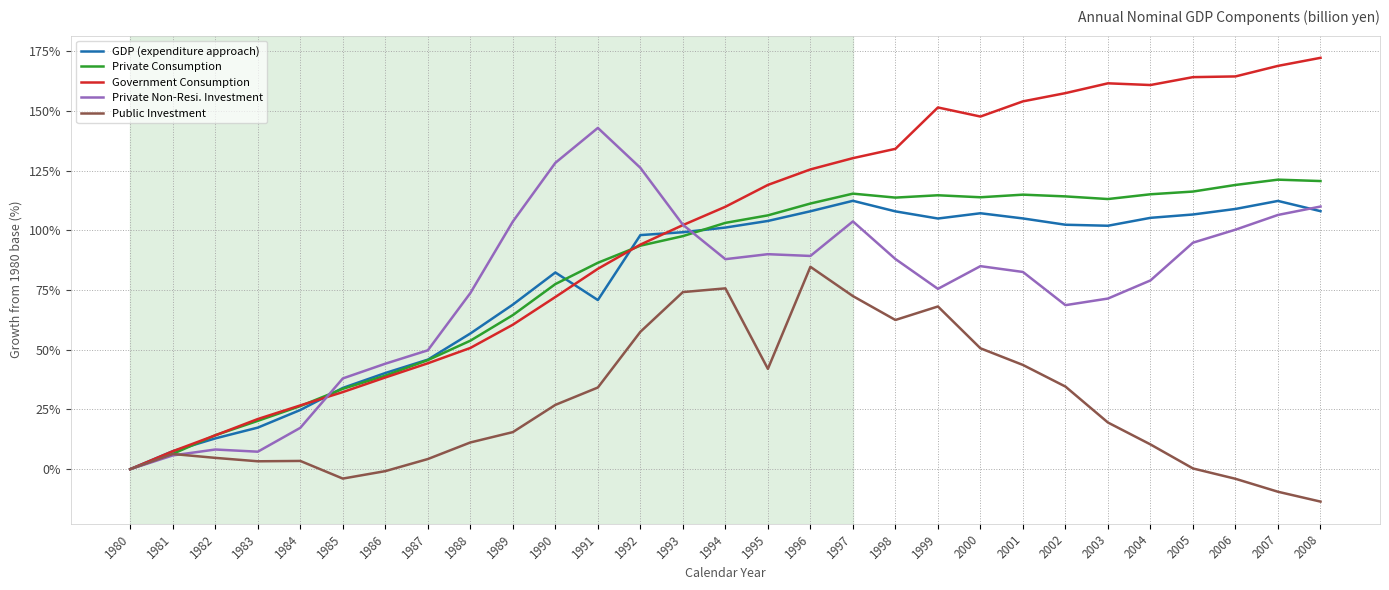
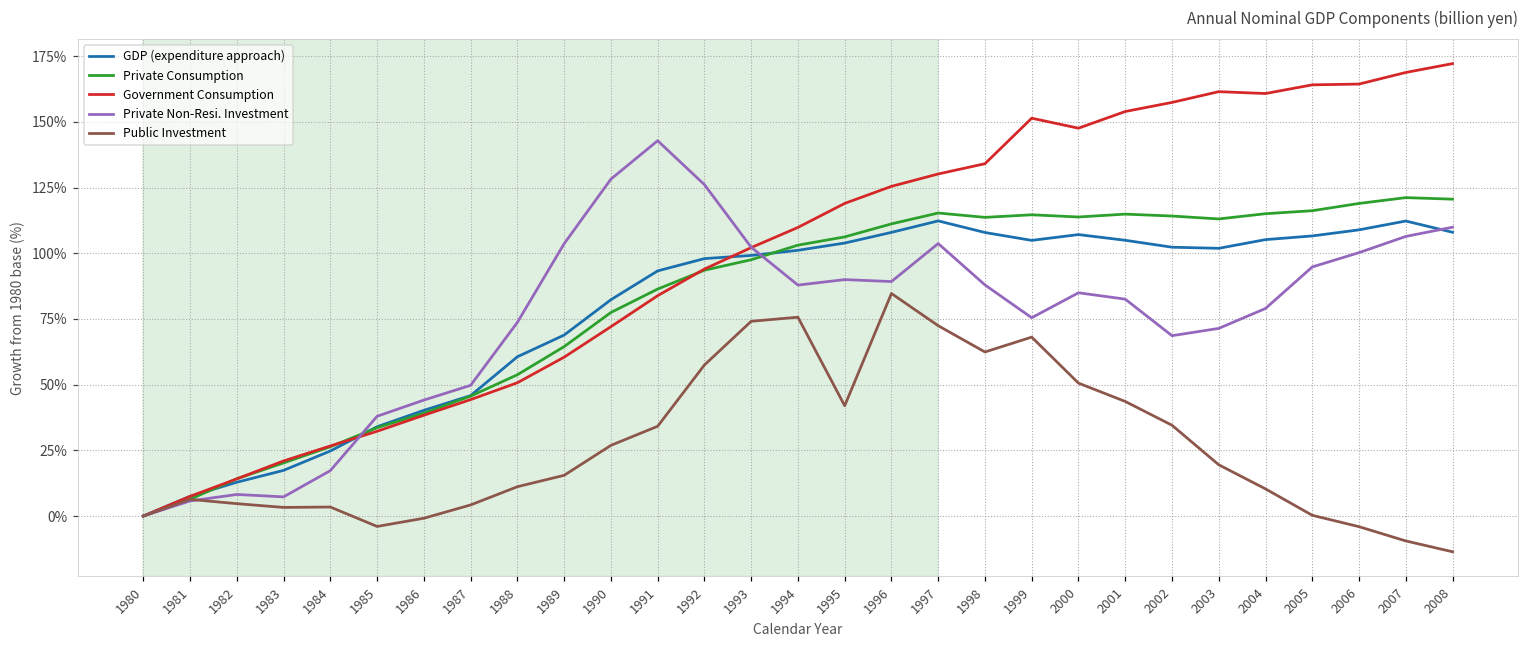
GDP (expenditure approach), 1988: 57% -> 61%
GDP (expenditure approach), 1991: 71% -> 93%
